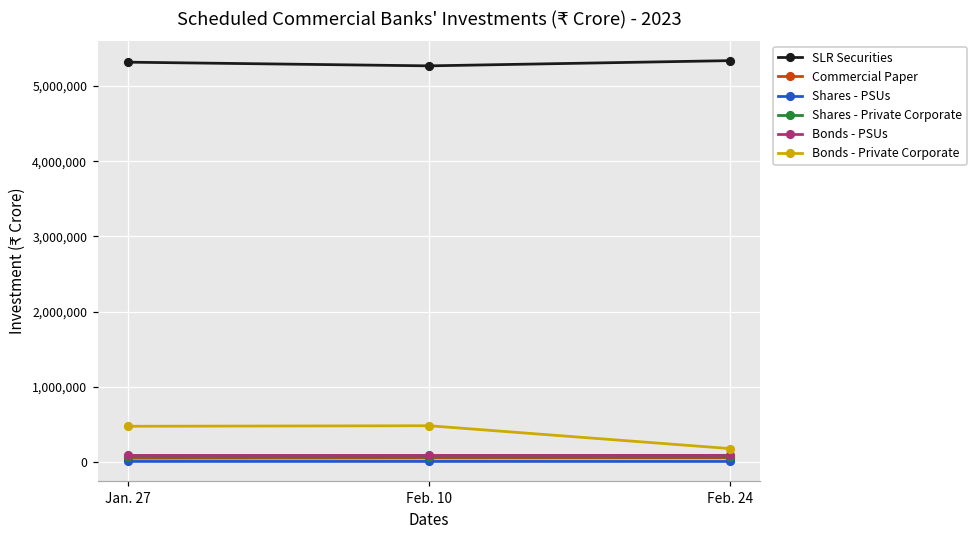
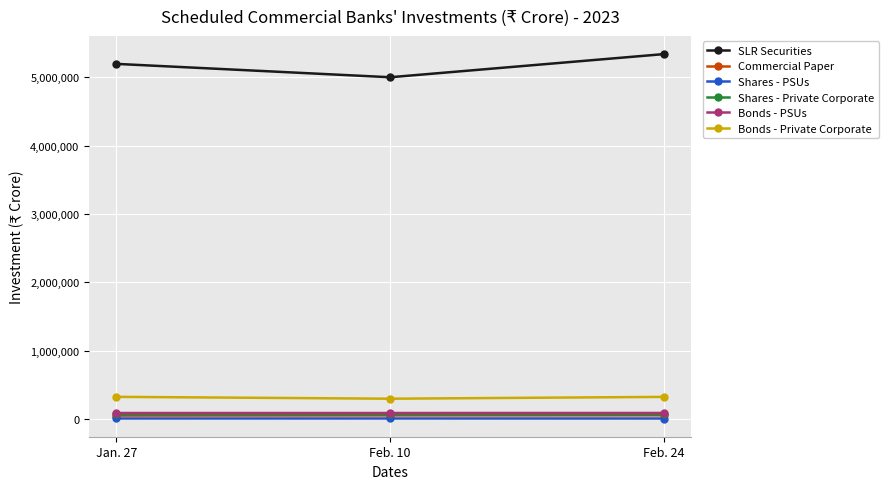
SLR Securities, Jan. 27: 5,300,000 -> 5,200,000
Bonds - Private Corporate, Jan. 27: 500,000 -> 300,000
SLR Securities, Feb. 10: 5,300,000 -> 5,000,000
Bonds - Private Corporate, Feb. 10: 500,000 -> 300,000
Bonds - Private Corporate, Feb. 24: 200,000 -> 300,000
